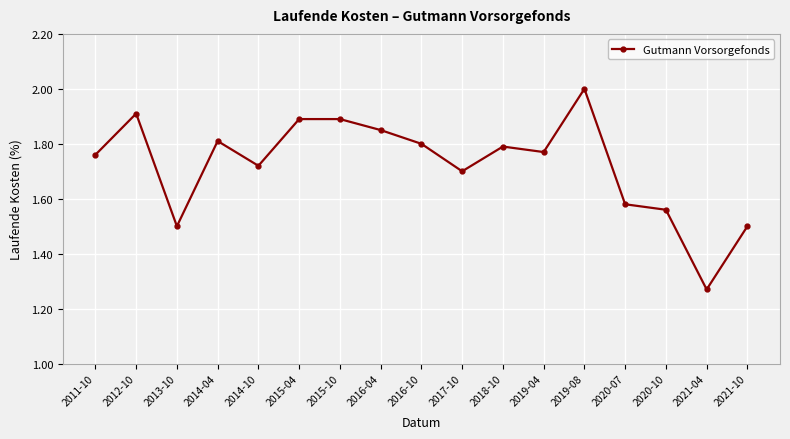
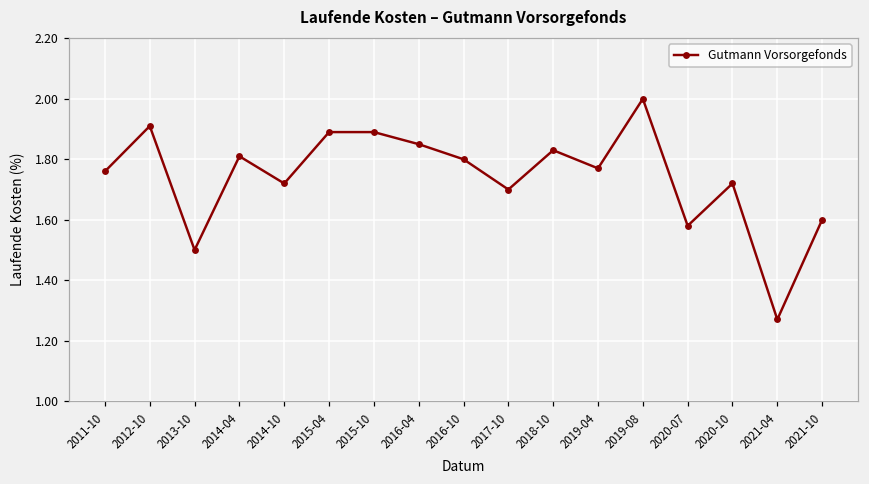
2018-10: 1.79 -> 1.83
2020-10: 1.56 -> 1.72
2021-10: 1.5 -> 1.6
